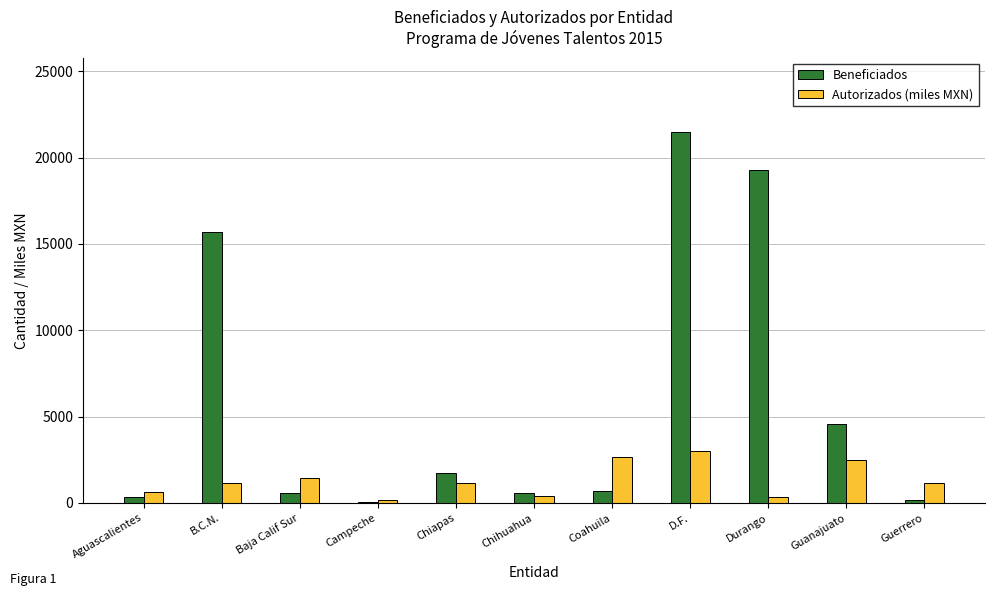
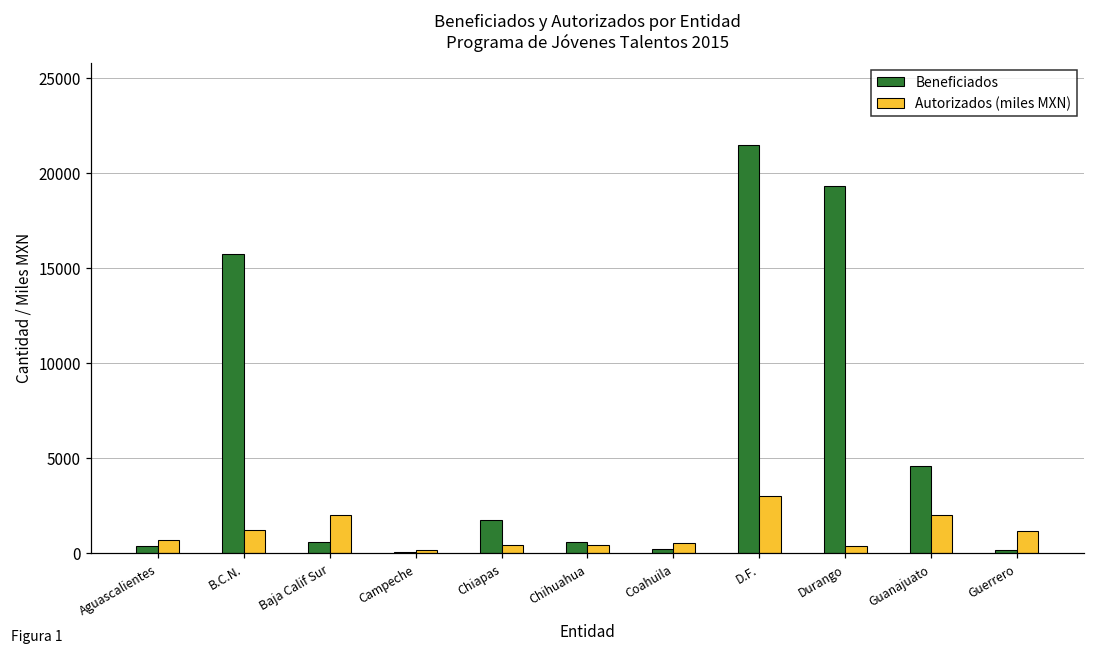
Autorizados (miles MXN), Baja Calif Sur: 1400 -> 2000
Autorizados (miles MXN), Chiapas: 1100 -> 400
Beneficiados, Coahuila: 700 -> 200
Autorizados (miles MXN), Coahuila: 2700 -> 500
Autorizados (miles MXN), Guanajuato: 2500 -> 2000
